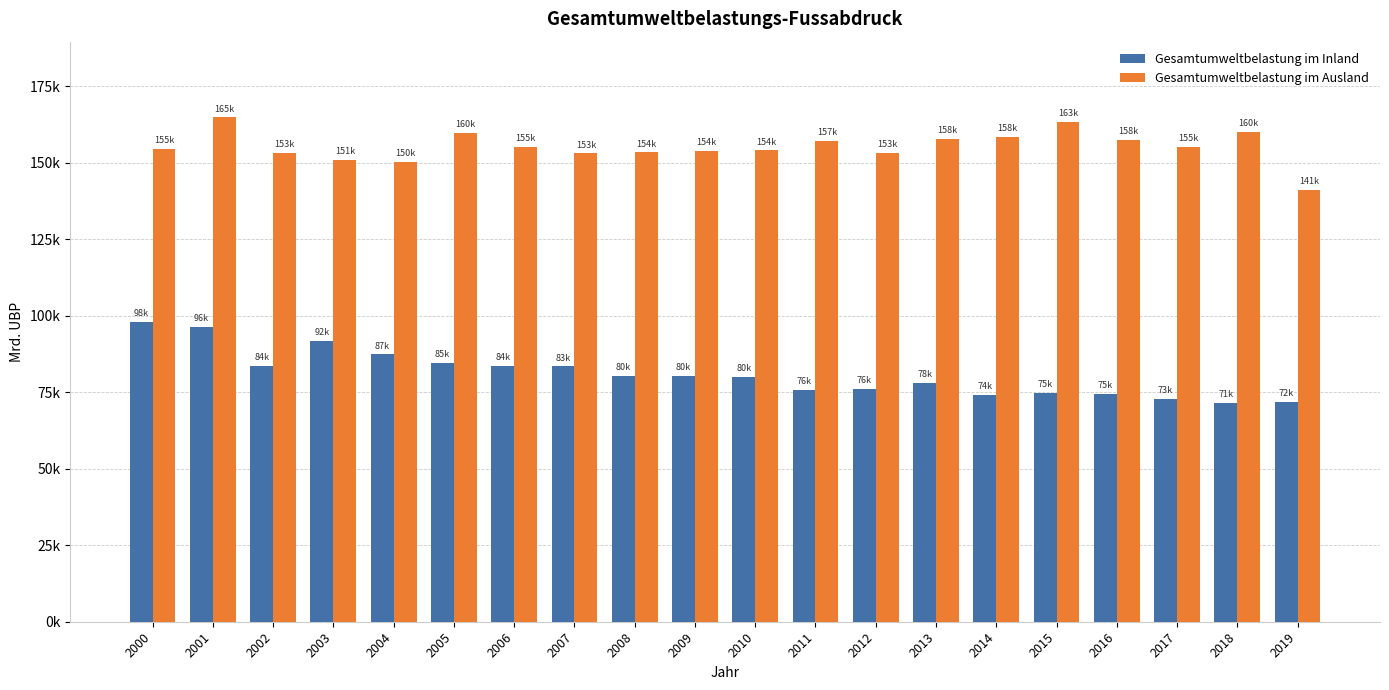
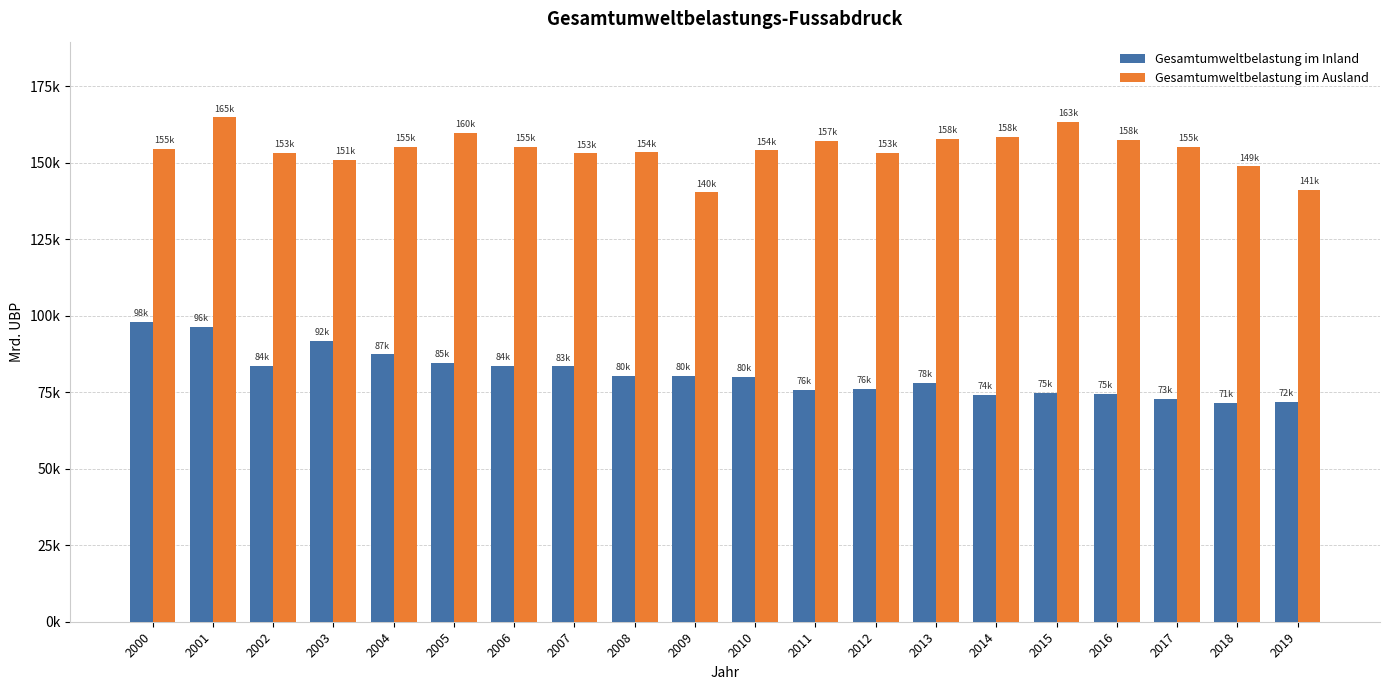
Gesamtumweltbelastung im Ausland, 2004: 150k -> 155k
Gesamtumweltbelastung im Ausland, 2009: 154k -> 140k
Gesamtumweltbelastung im Ausland, 2018: 160k -> 149k
